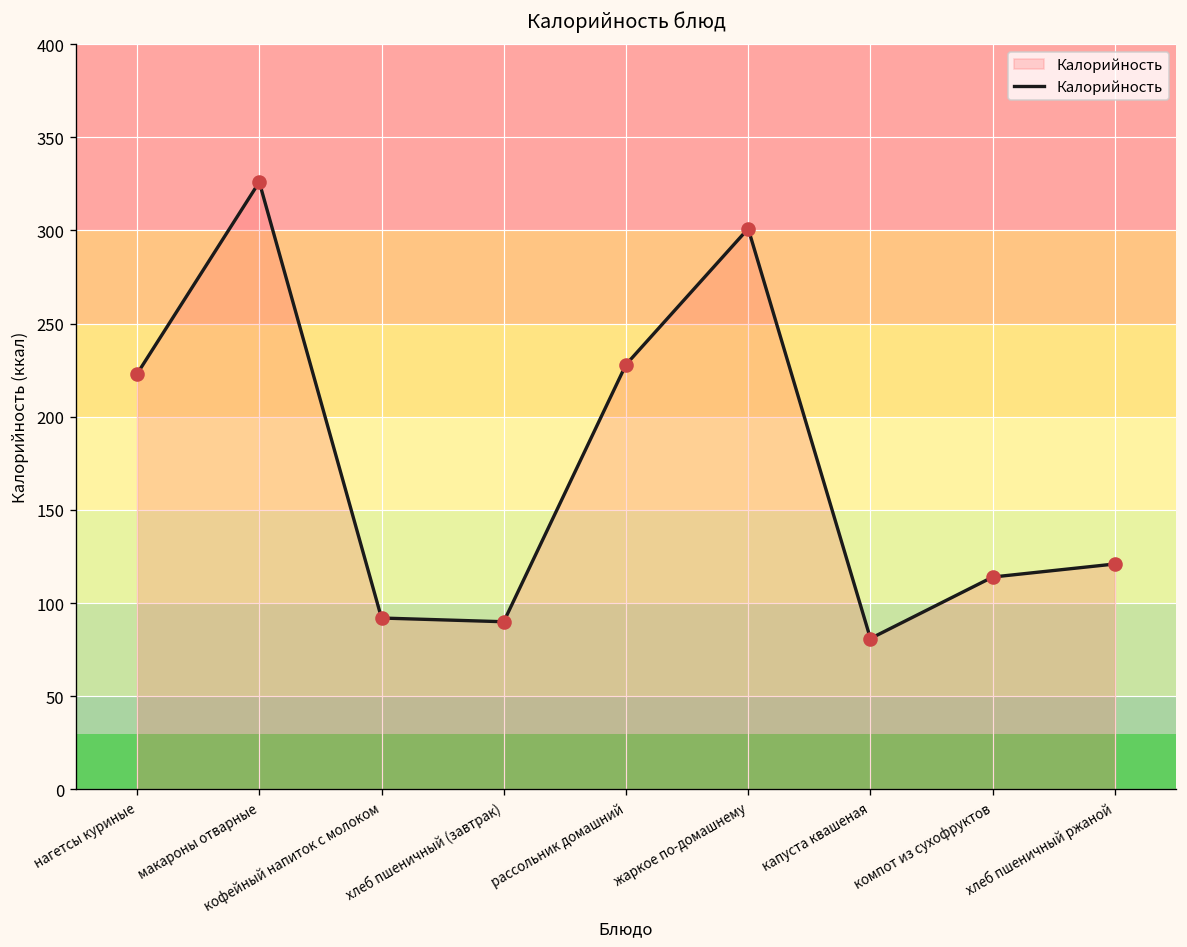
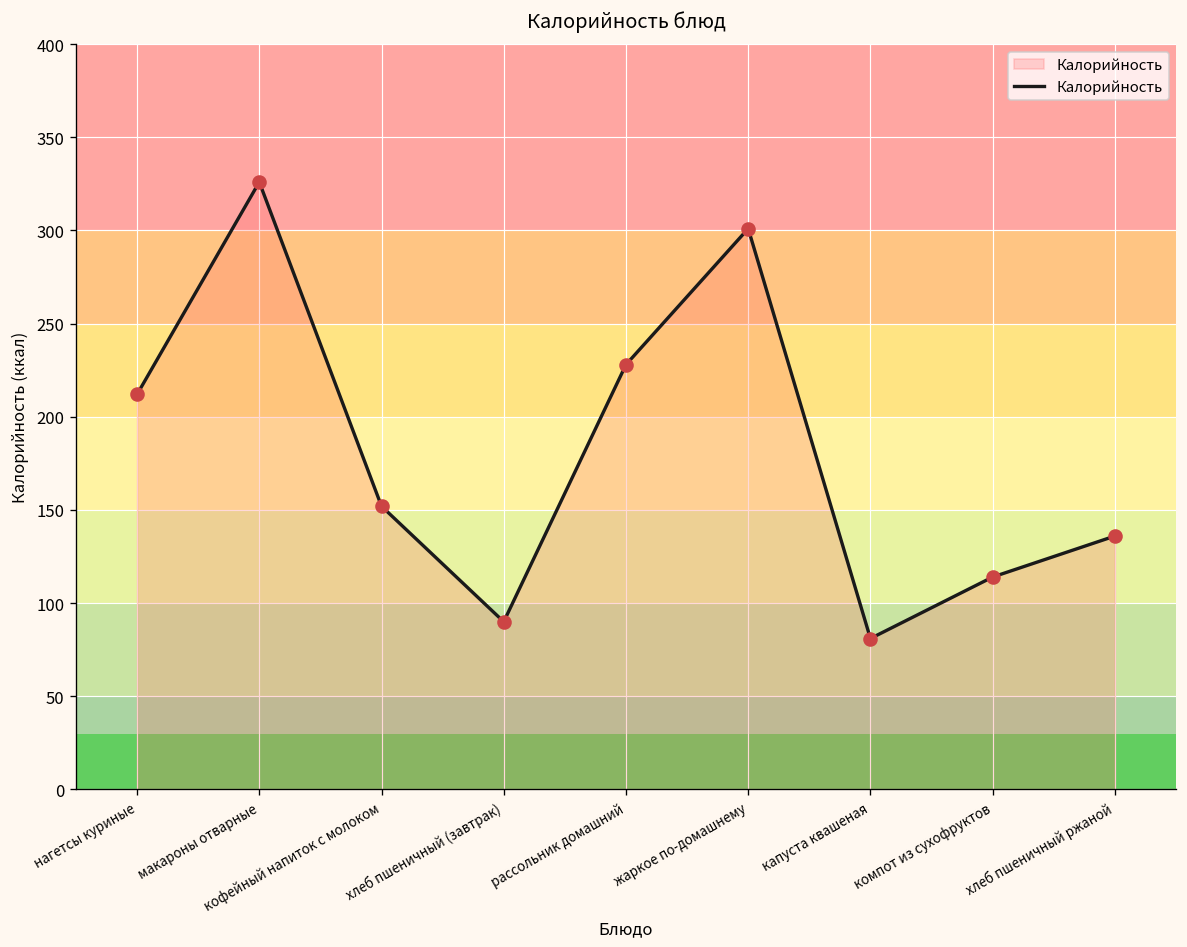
нагетсы куриные: 223 -> 212
кофейный напиток с молоком: 92 -> 152
хлеб пшеничный ржаной: 121 -> 136
